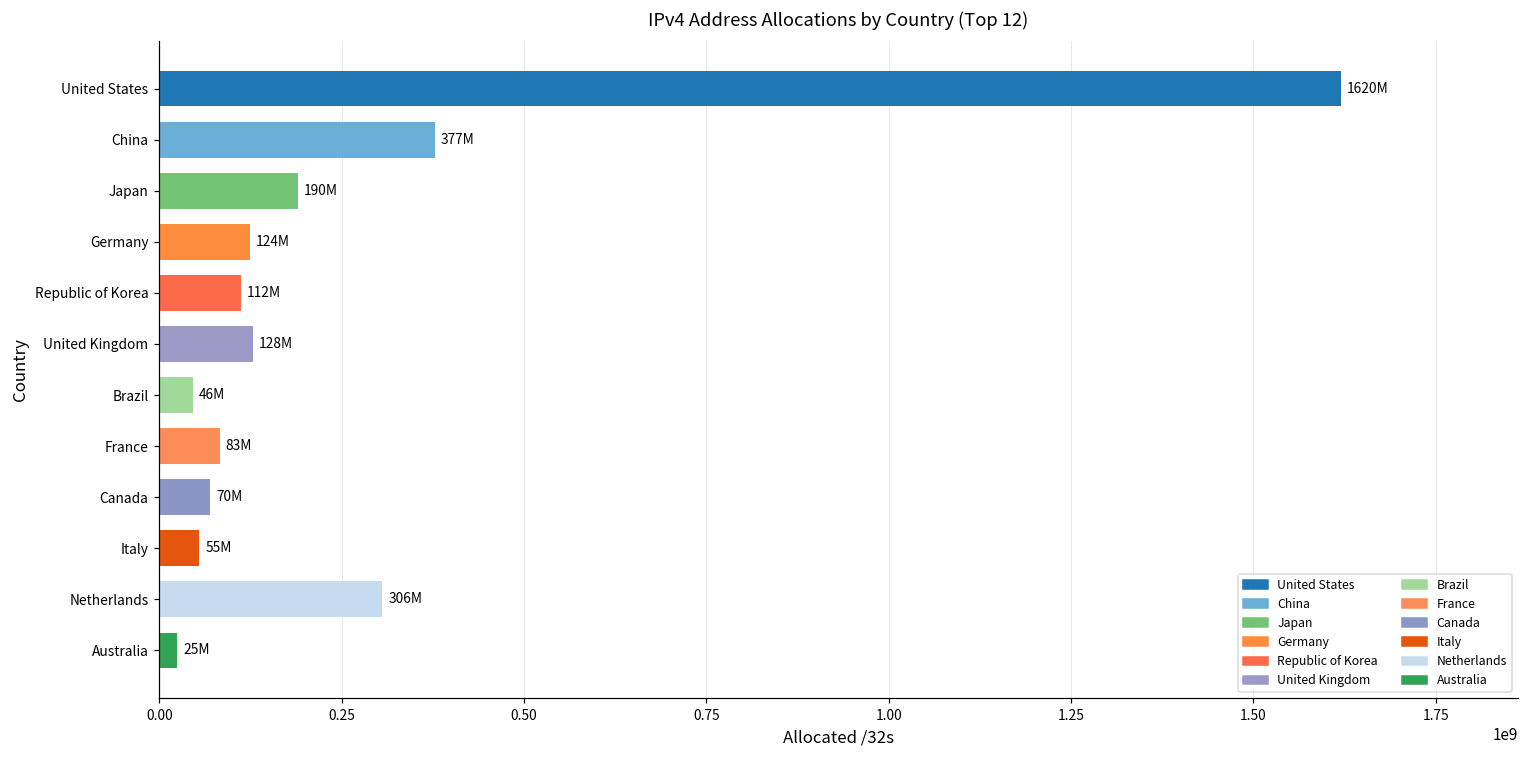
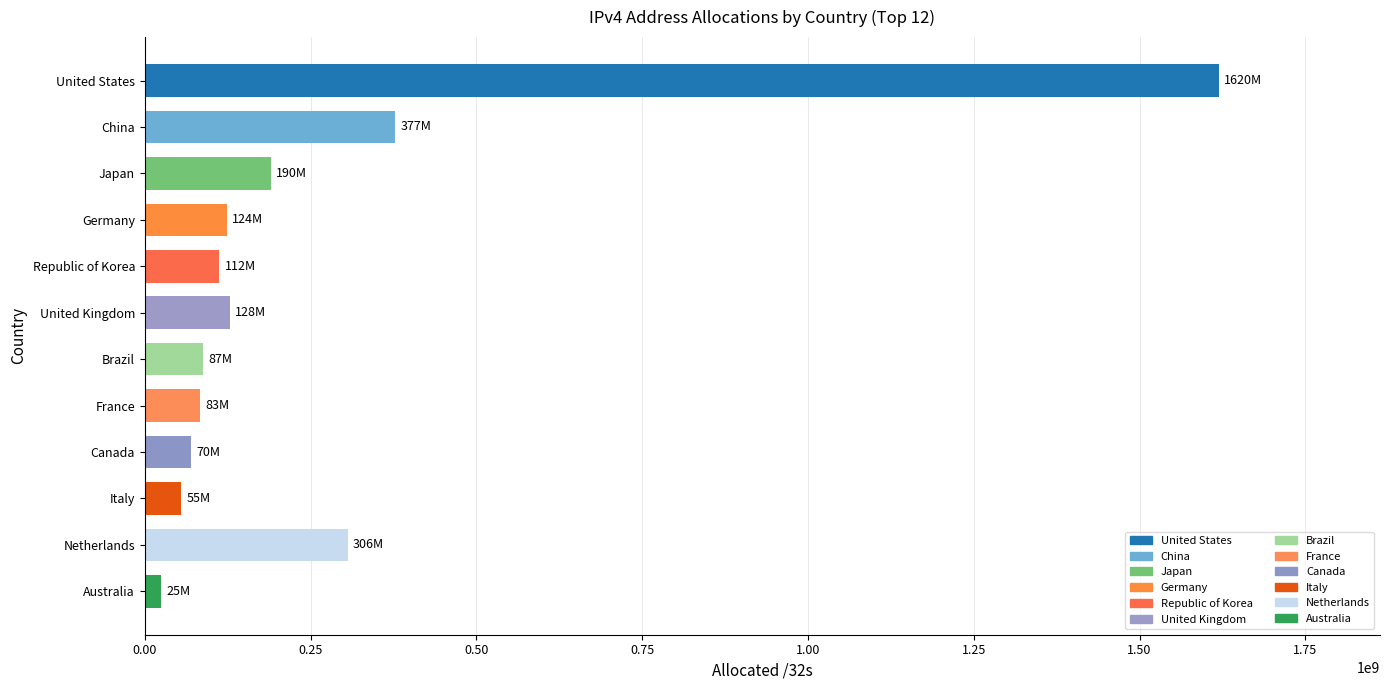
Brazil: 46M -> 87M
